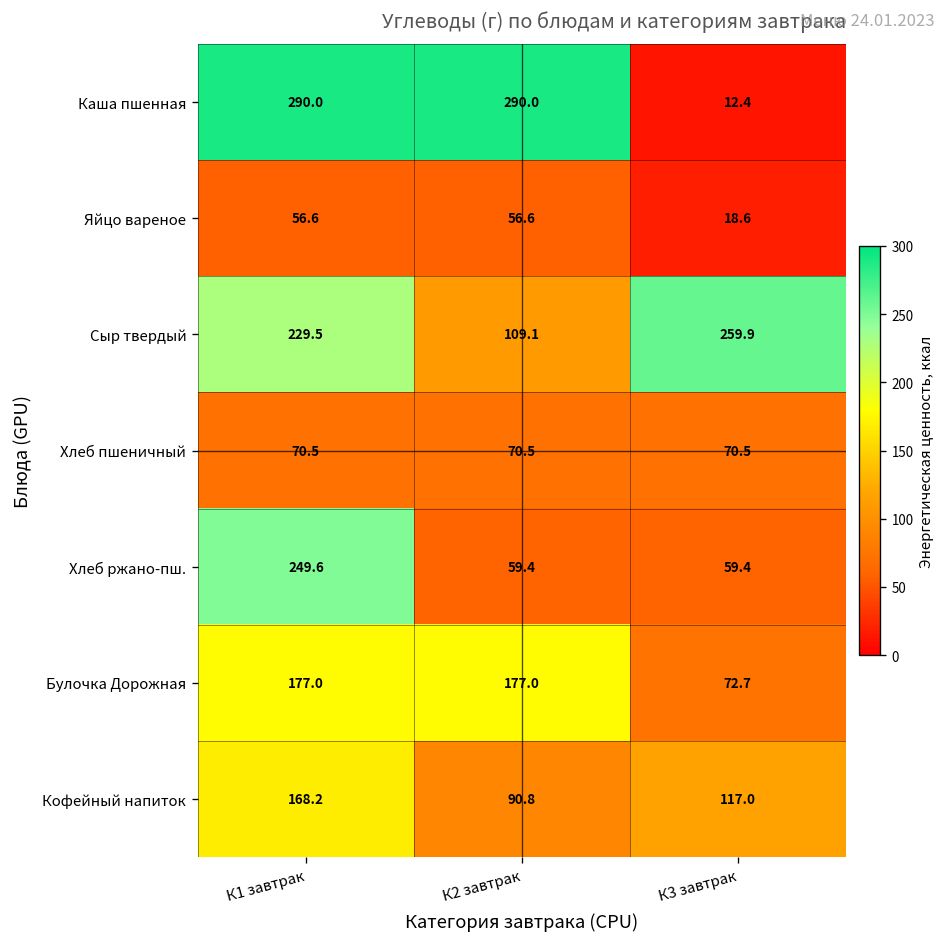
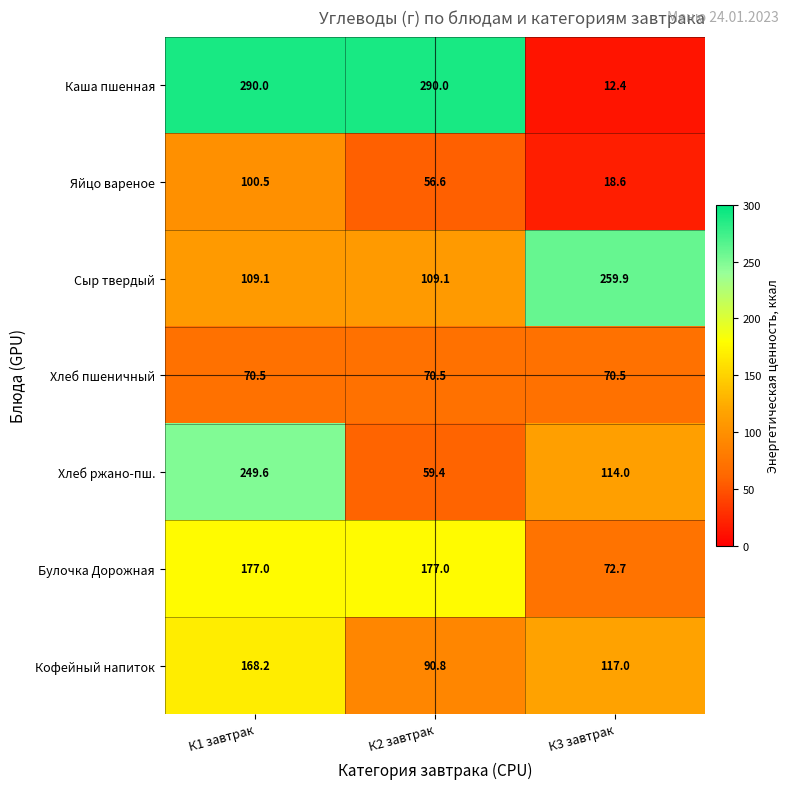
Яйцо вареное, К1 завтрак: 56.6 -> 100.5
Сыр твердый, К1 завтрак: 229.5 -> 109.1
Хлеб ржано-пш., К3 завтрак: 59.4 -> 114.0
